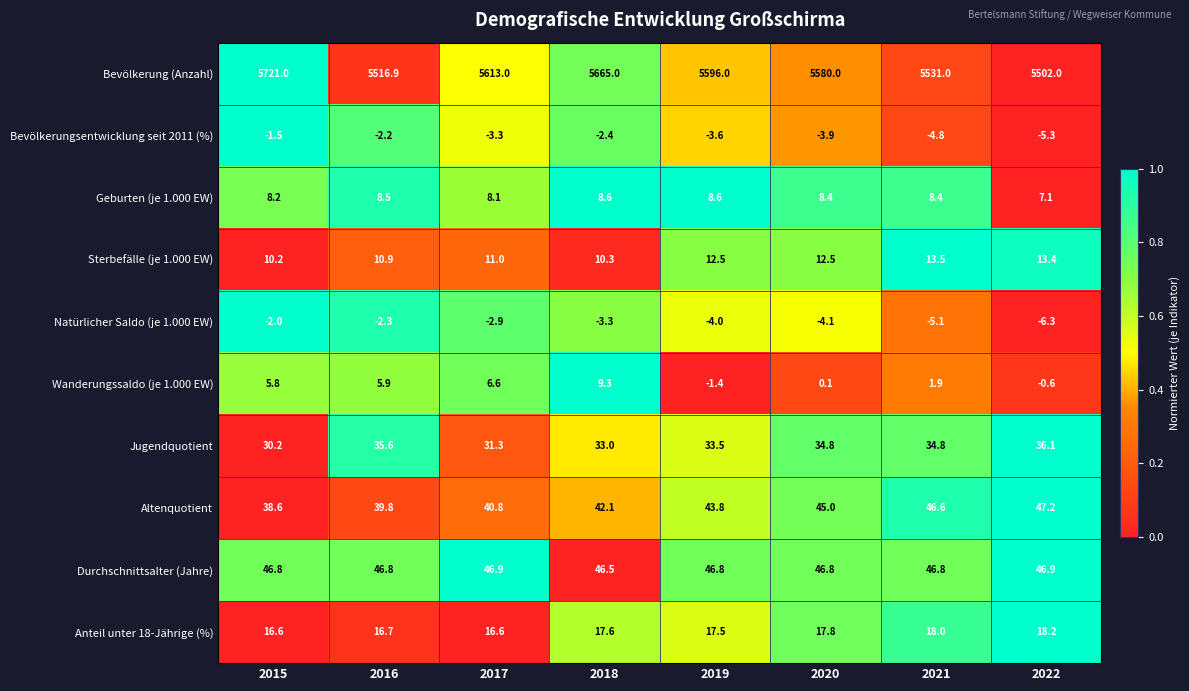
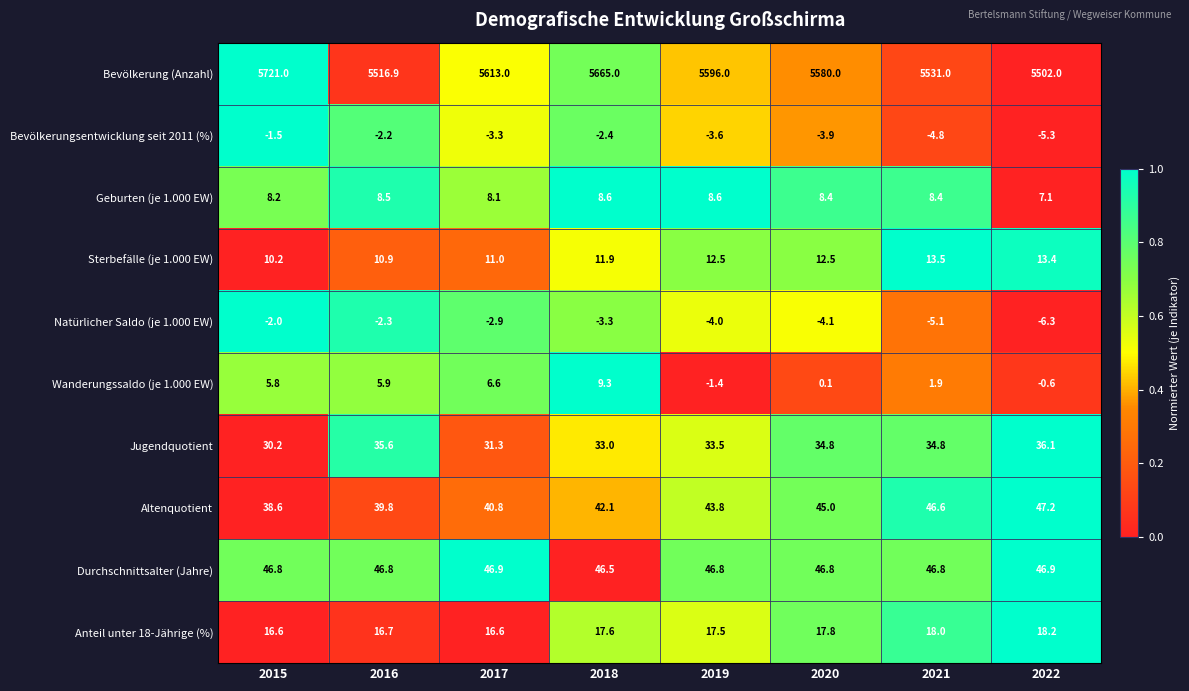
Sterbefälle (je 1.000 EW), 2018: 10.3 -> 11.9
